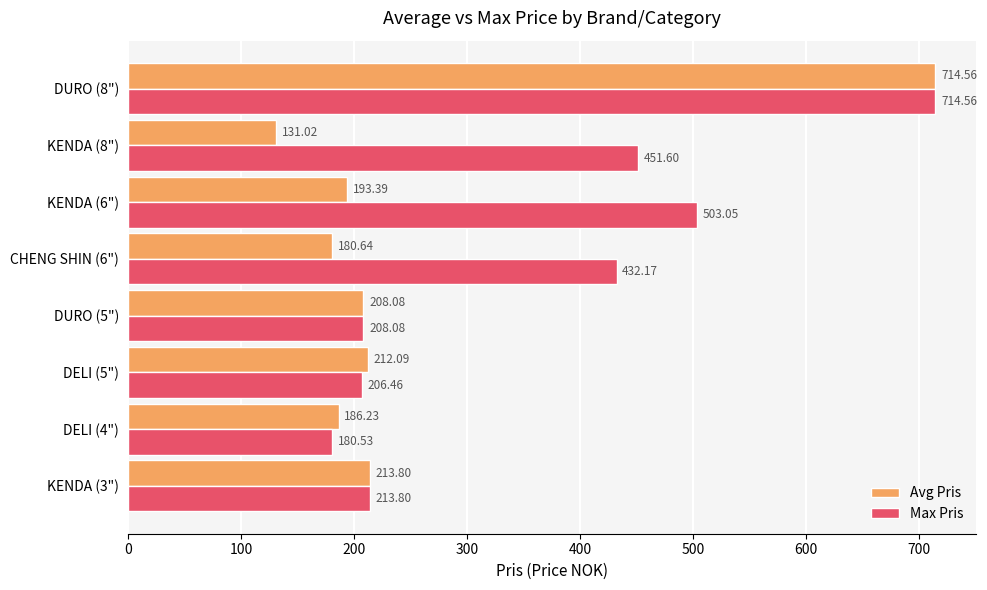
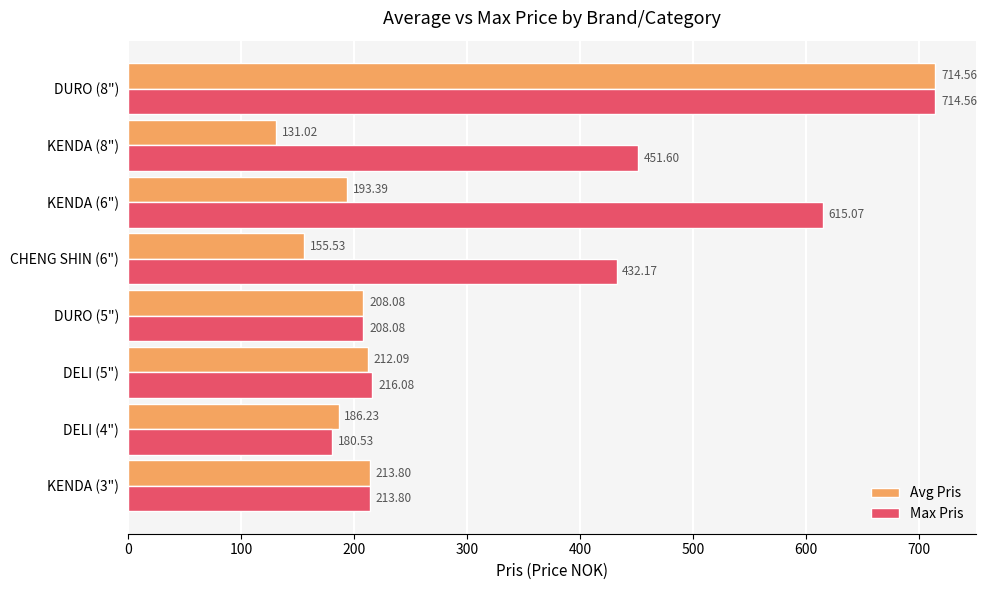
Max Pris, KENDA (6"): 503.05 -> 615.07
Avg Pris, CHENG SHIN (6"): 180.64 -> 155.53
Max Pris, DELI (5"): 206.46 -> 216.08
